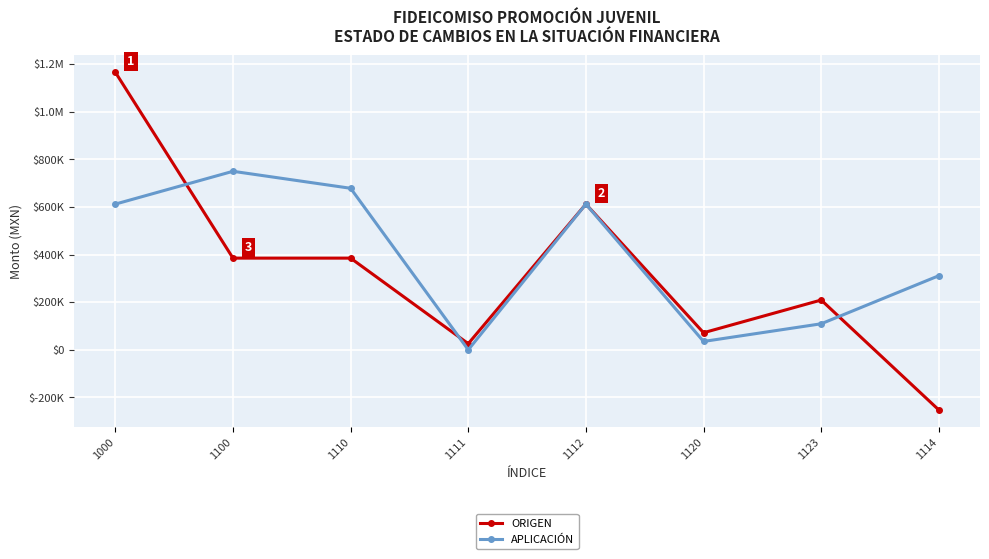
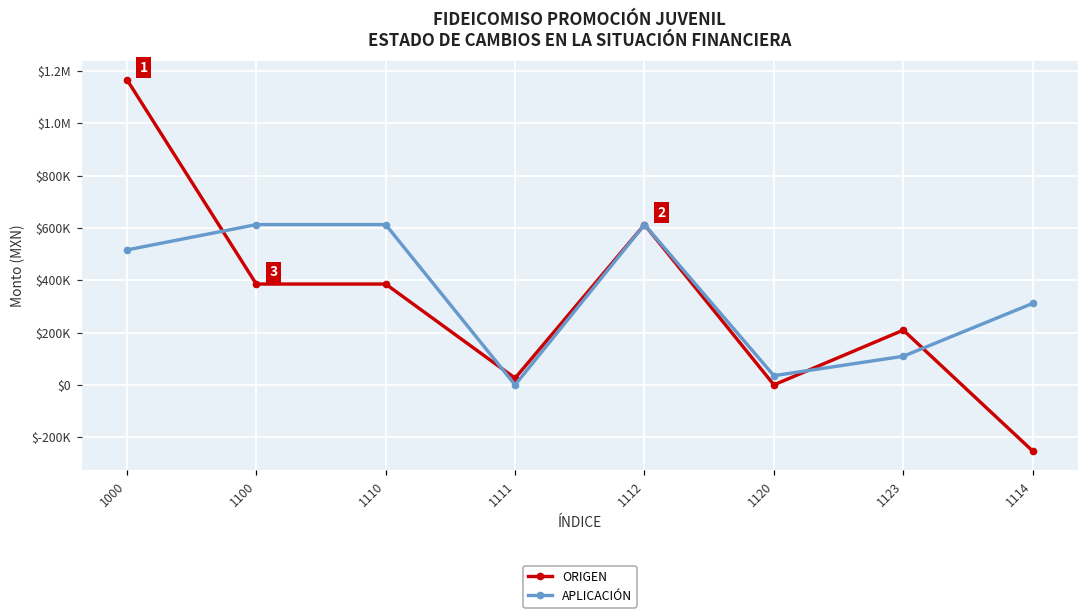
APLICACIÓN, 1000: $610000 -> $520000
APLICACIÓN, 1100: $750000 -> $610000
APLICACIÓN, 1110: $680000 -> $610000
ORIGEN, 1120: $70000 -> $0
